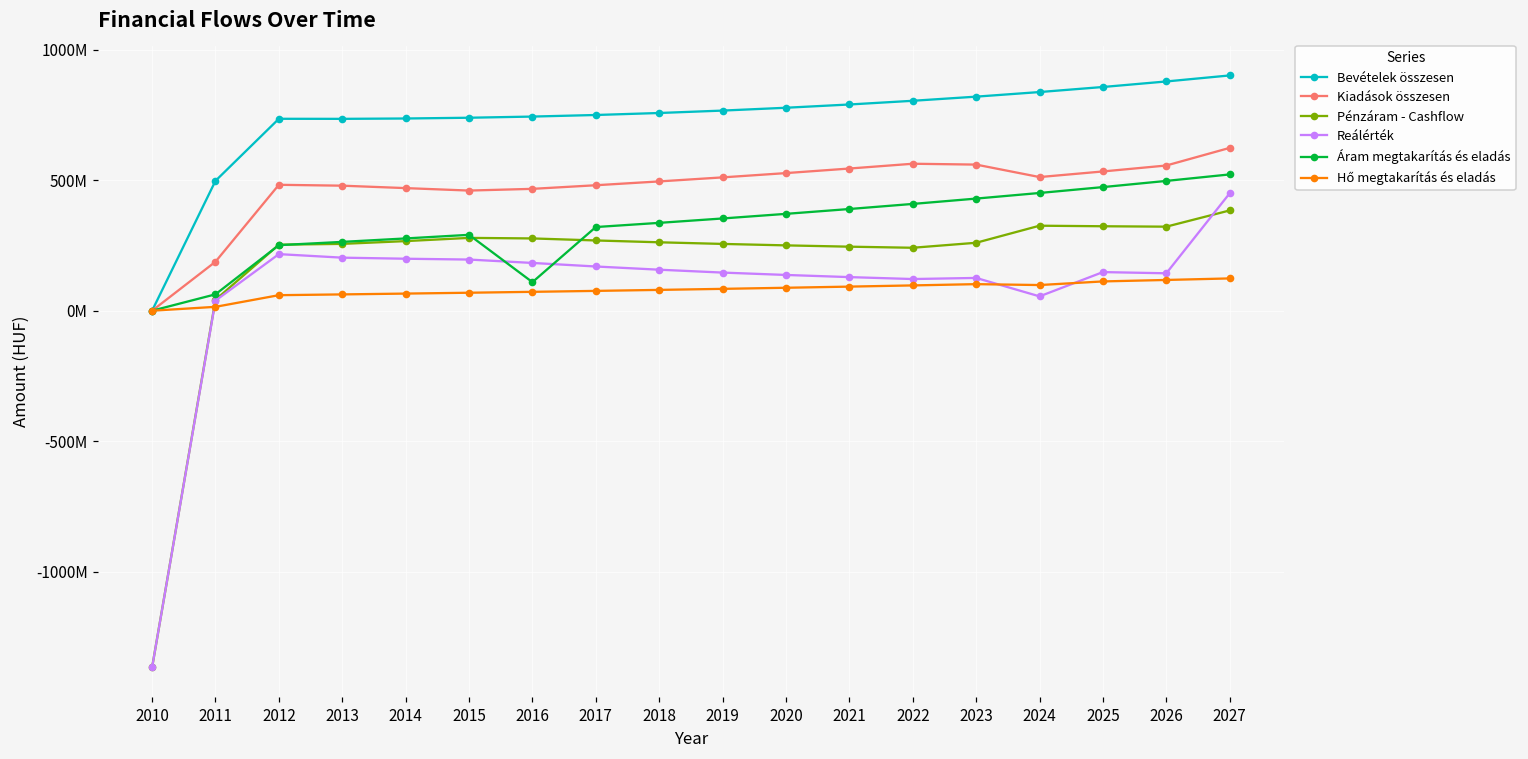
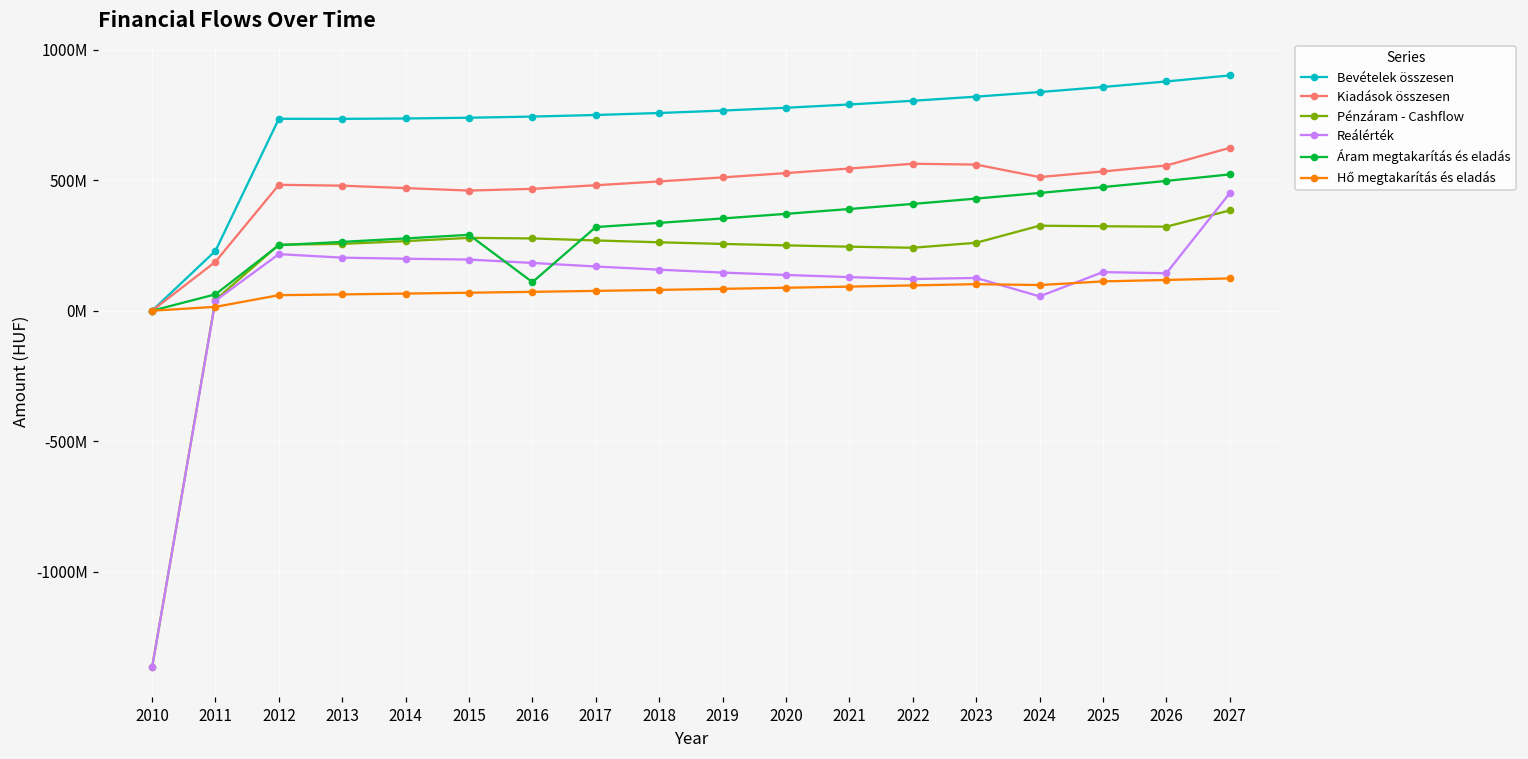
Bevételek összesen, 2011: 500000000 -> 230000000
